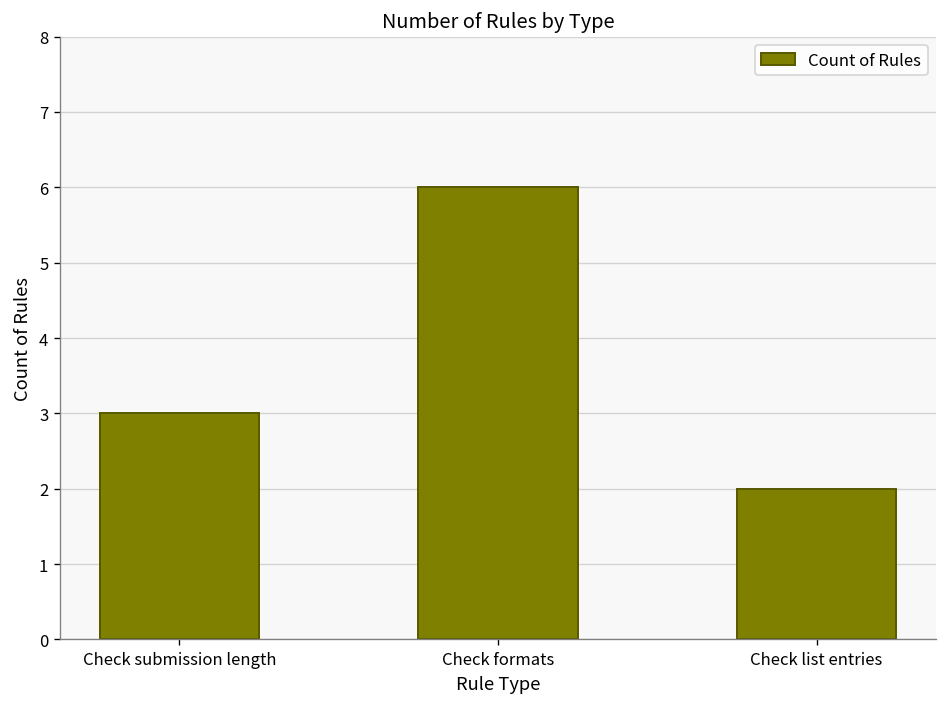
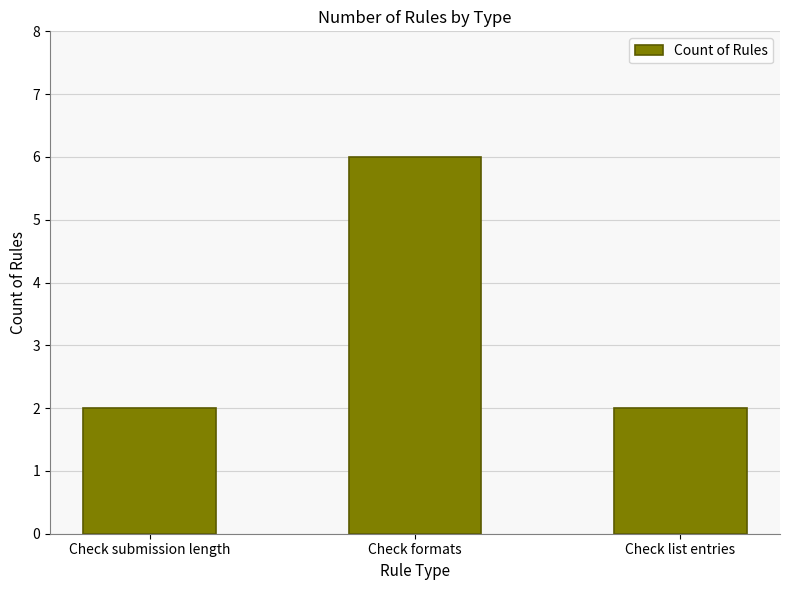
Check submission length: 3 -> 2
